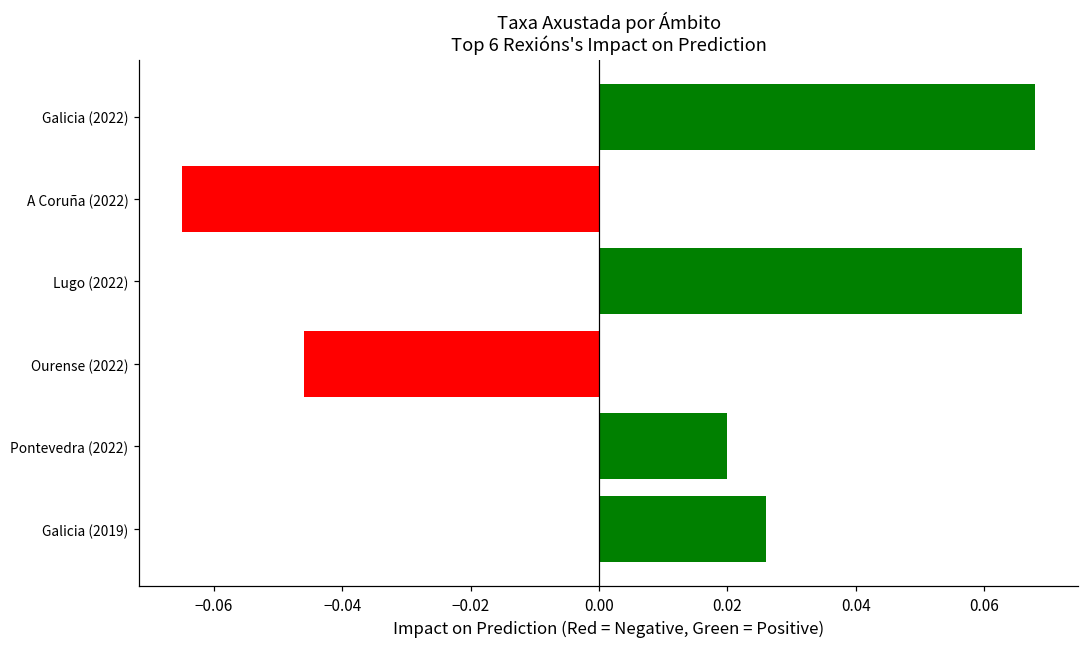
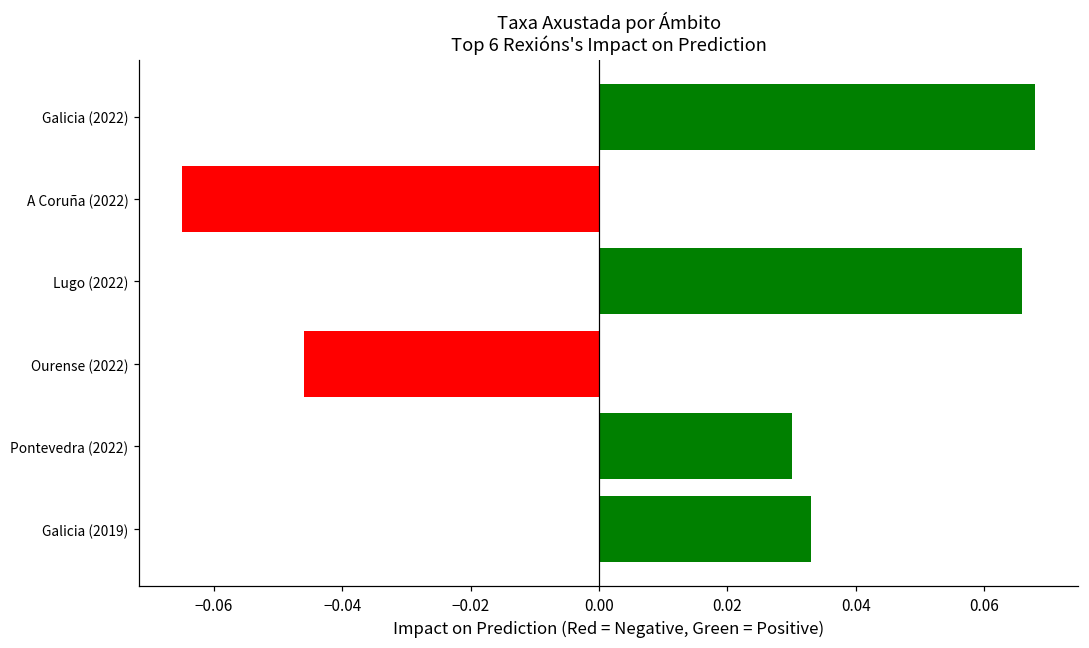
Pontevedra (2022): 0.02 -> 0.03
Galicia (2019): 0.026 -> 0.033
